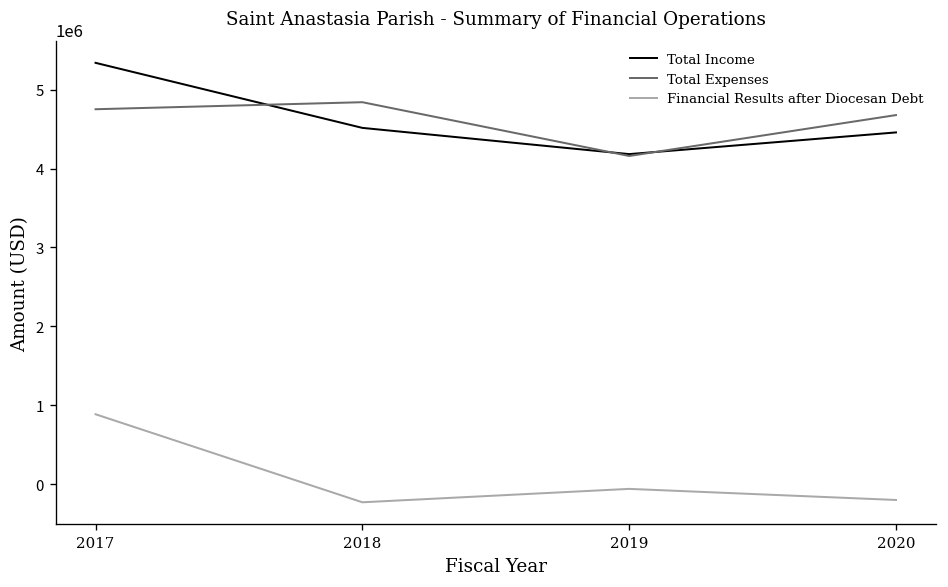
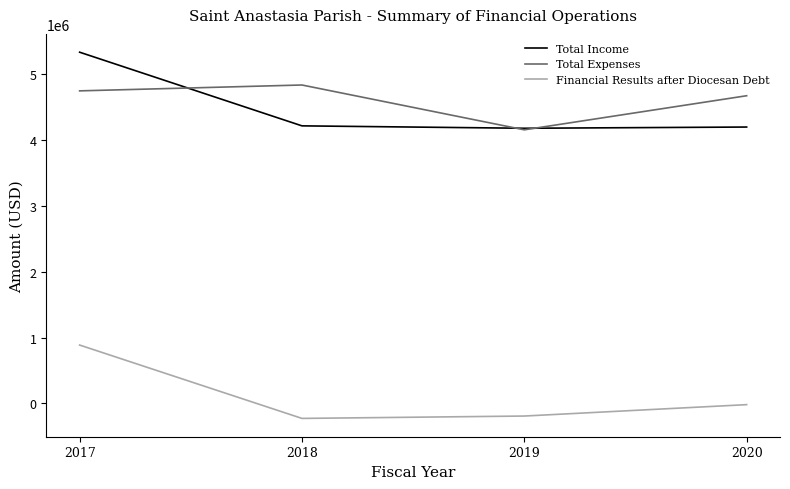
Total Income, 2018: 4500000 -> 4200000
Financial Results after Diocesan Debt, 2019: -100000 -> -200000
Total Income, 2020: 4500000 -> 4200000
Financial Results after Diocesan Debt, 2020: -200000 -> 0
